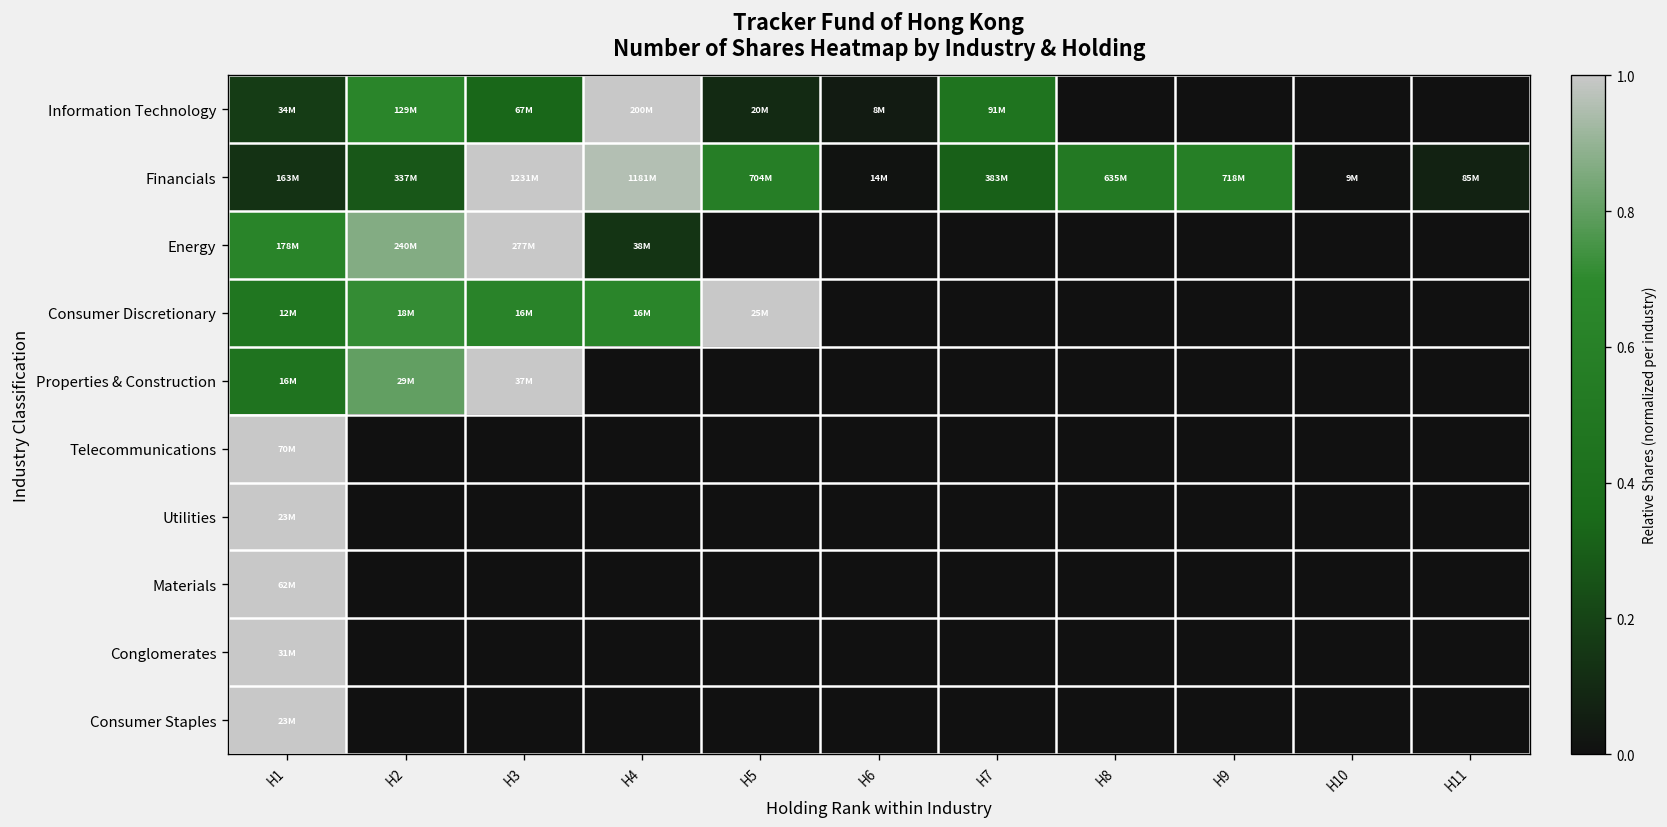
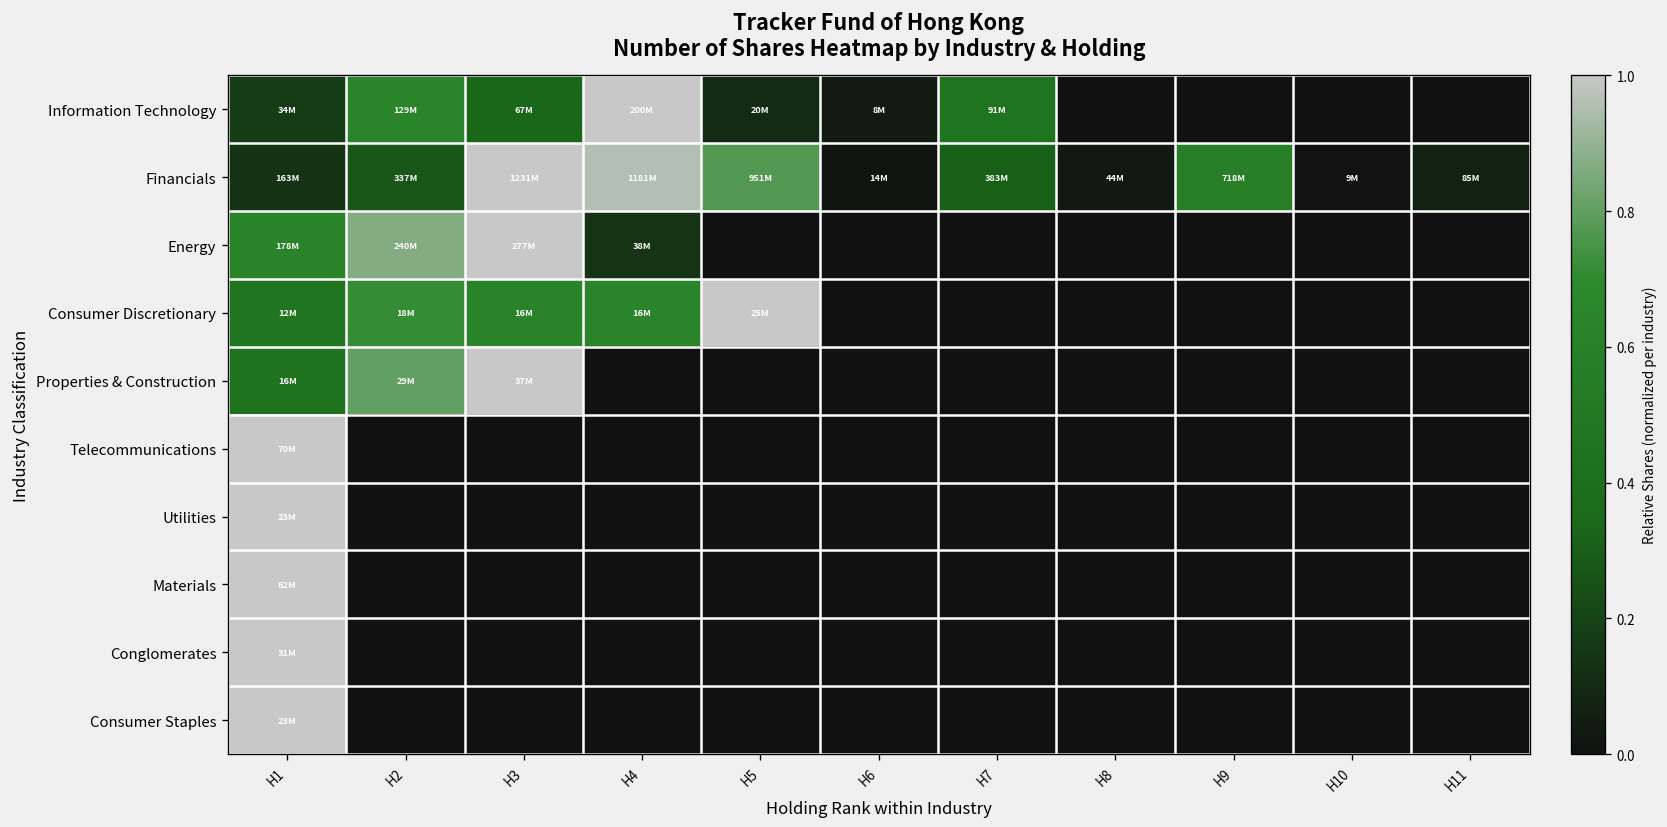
Financials, H5: 704M -> 951M
Financials, H8: 635M -> 44M
